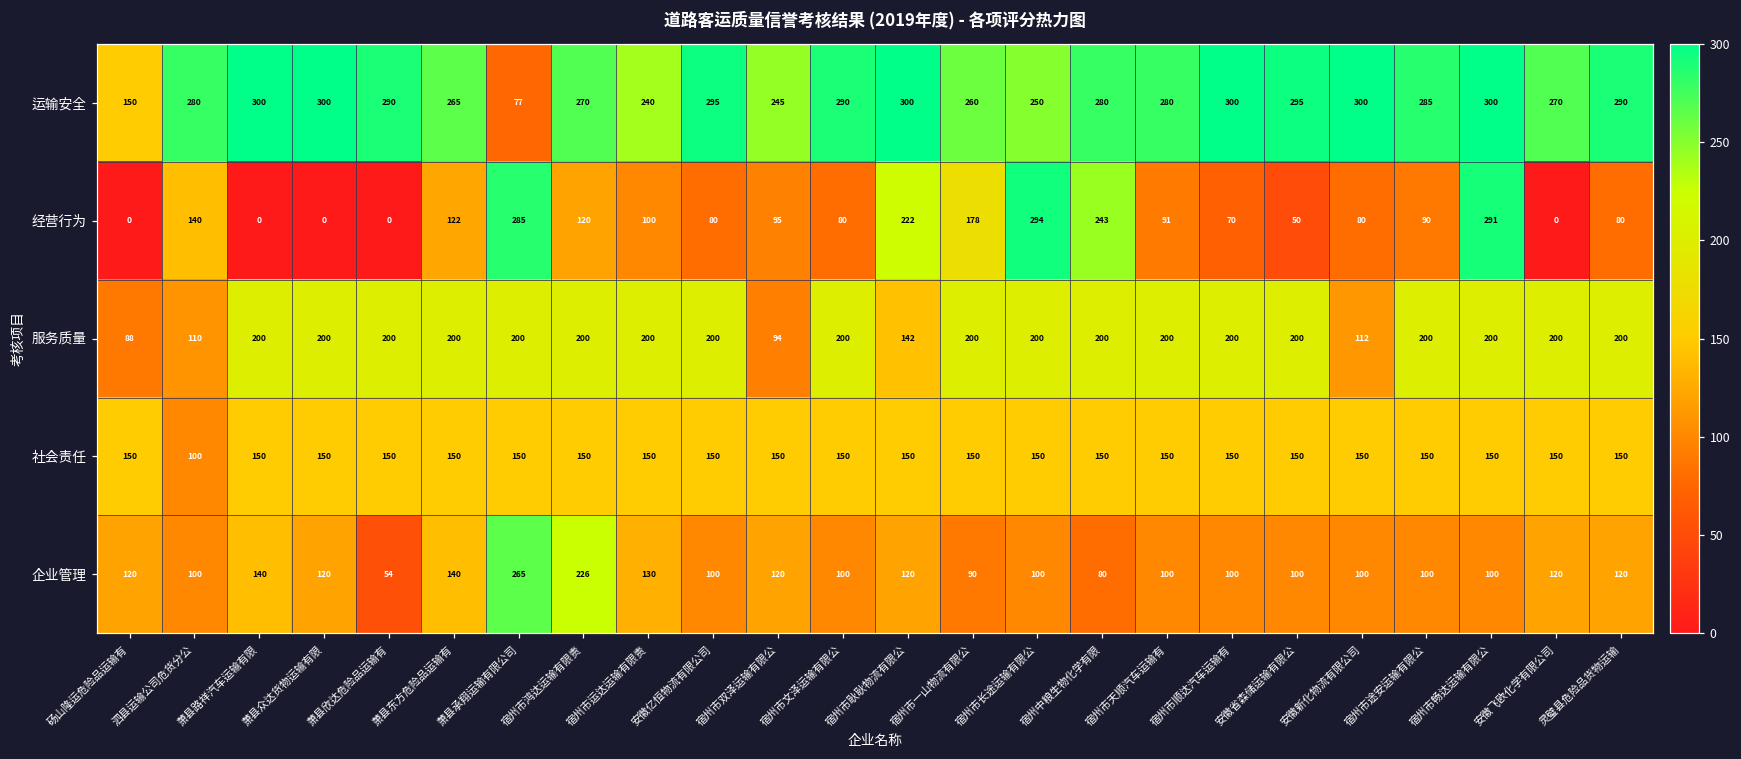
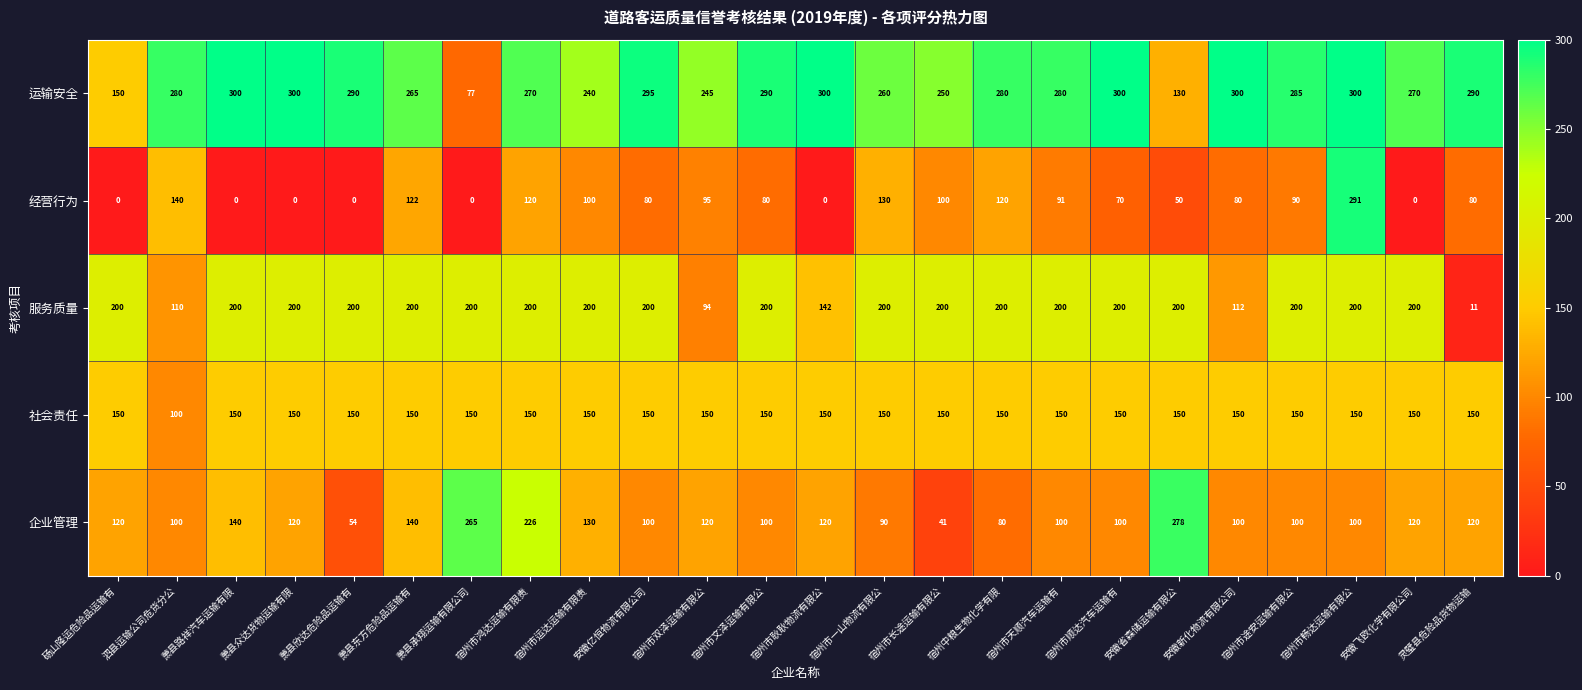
运输安全, 安徽省森储运输有限公: 295 -> 130
经营行为, 萧县承翔运输有限公司: 285 -> 0
经营行为, 宿州市耿耿物流有限公: 222 -> 0
经营行为, 宿州市一山物流有限公: 178 -> 130
经营行为, 宿州市长途运输有限公: 294 -> 100
经营行为, 宿州中粮生物化学有限: 243 -> 120
服务质量, 砀山隆运危险品运输有: 88 -> 200
服务质量, 灵璧县危险品货物运输: 200 -> 11
企业管理, 宿州市长途运输有限公: 100 -> 41
企业管理, 安徽省森储运输有限公: 100 -> 278
